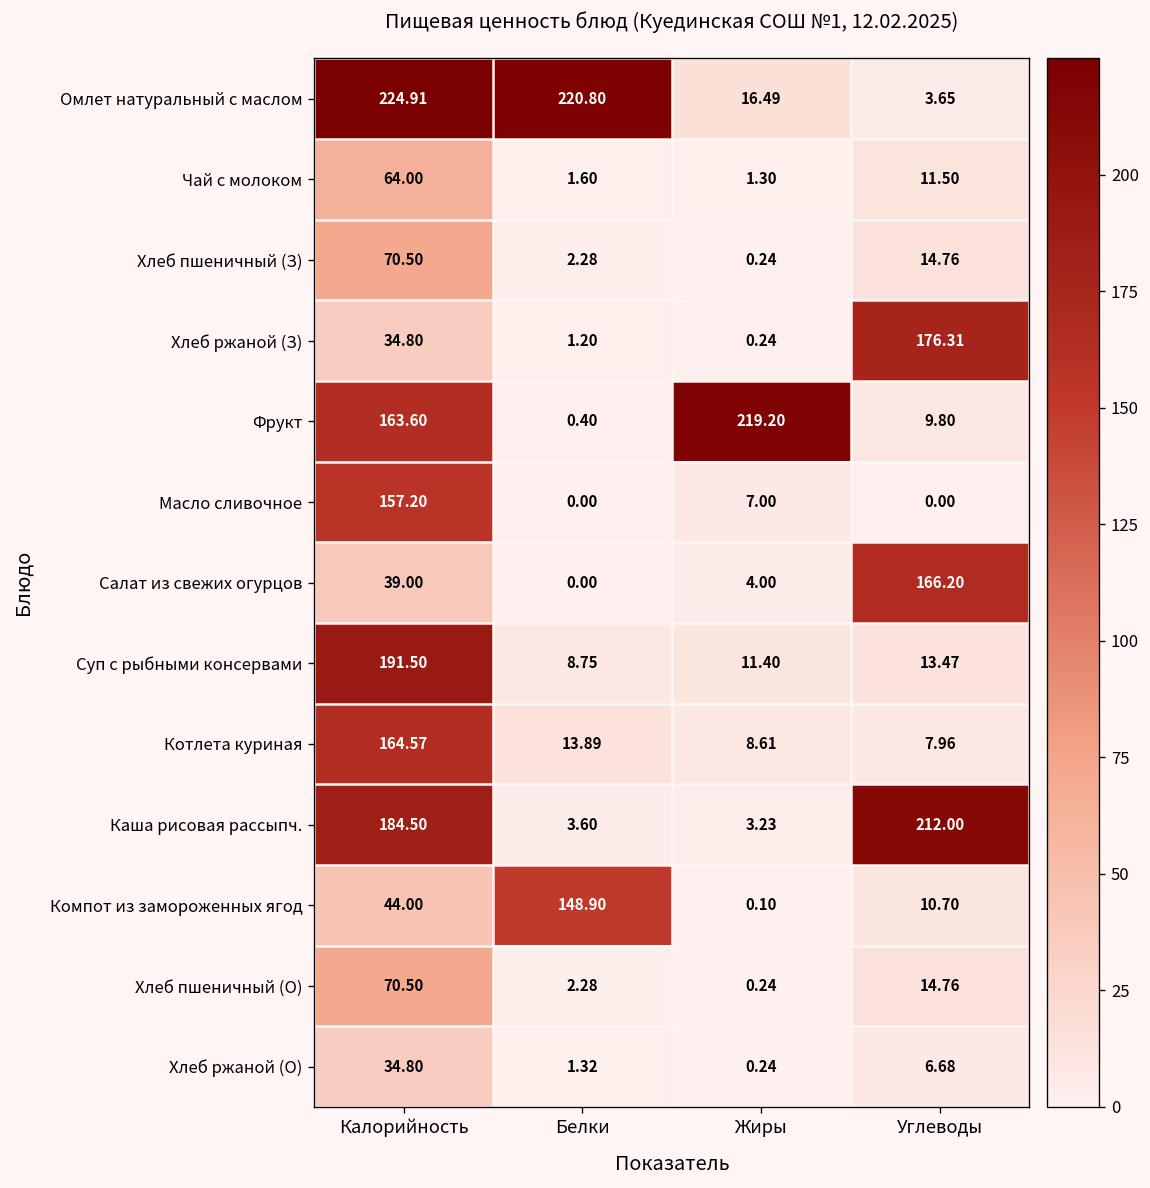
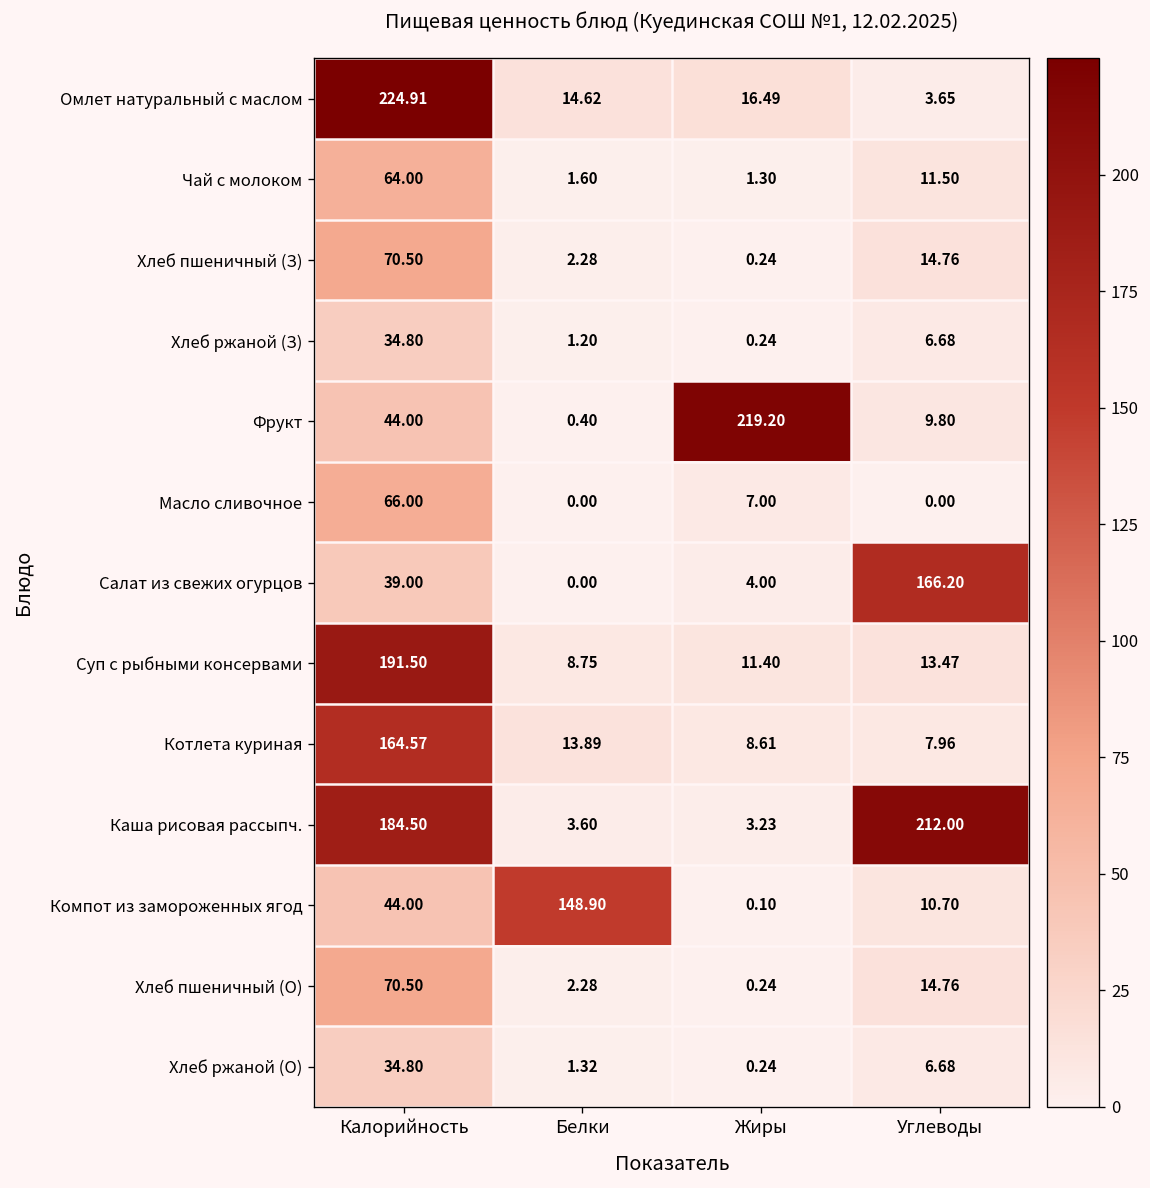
Омлет натуральный с маслом, Белки: 220.80 -> 14.62
Хлеб ржаной (З), Углеводы: 176.31 -> 6.68
Фрукт, Калорийность: 163.60 -> 44.00
Масло сливочное, Калорийность: 157.20 -> 66.00
